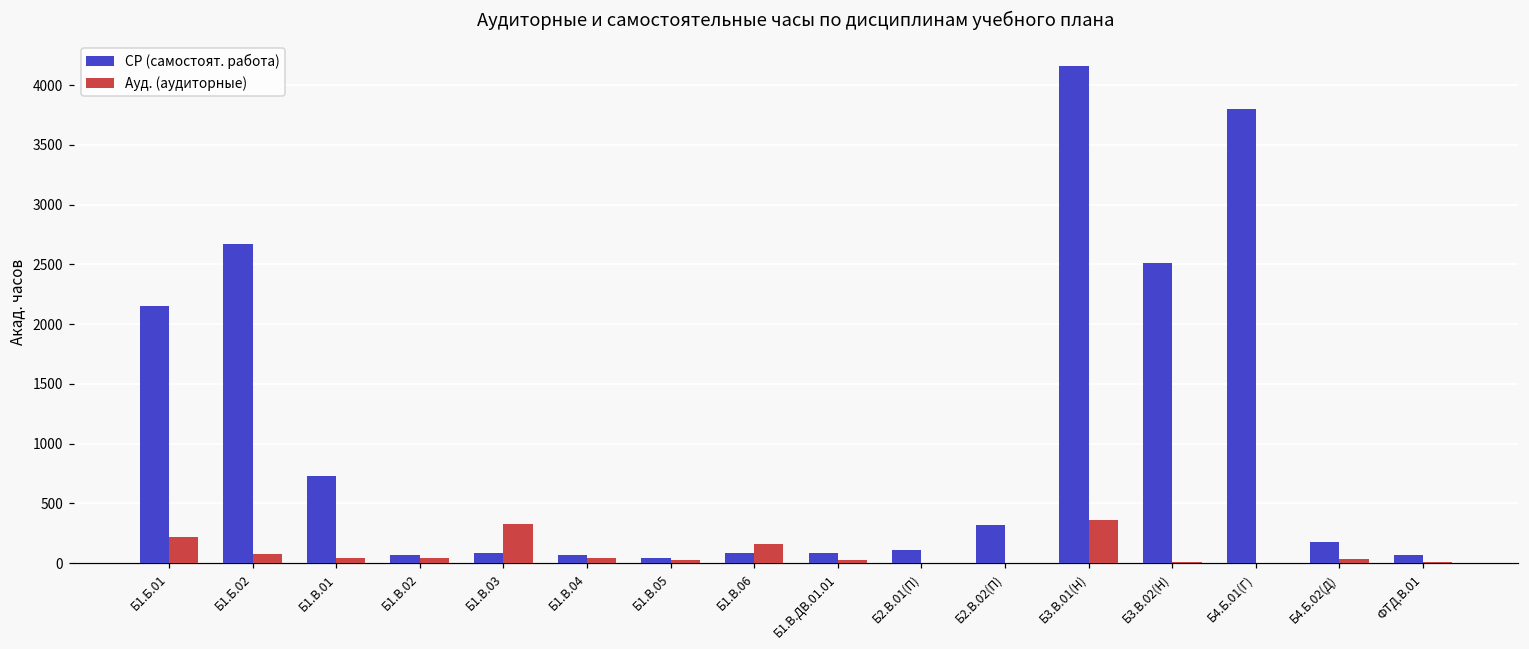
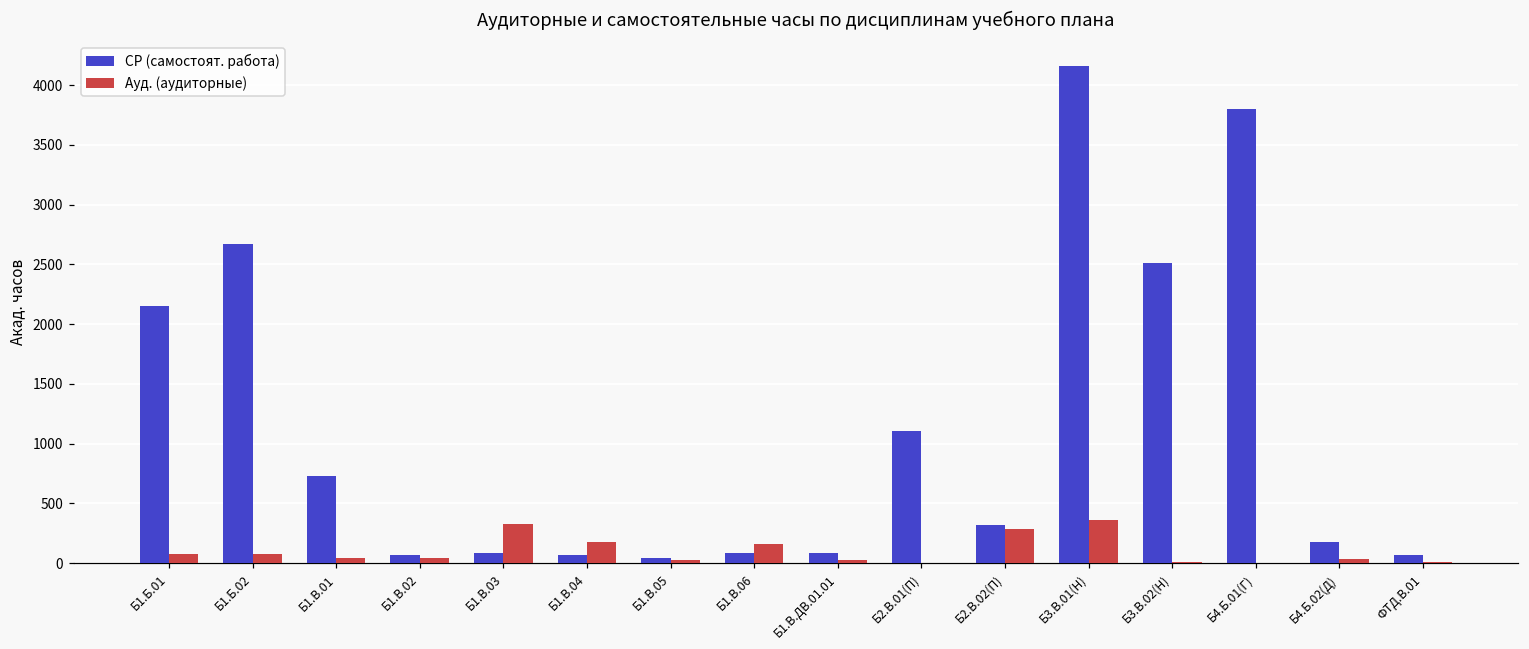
Ауд. (аудиторные), Б1.Б.01: 220 -> 80
Ауд. (аудиторные), Б1.В.04: 40 -> 170
СР (самостоят. работа), Б2.В.01(П): 110 -> 1100
Ауд. (аудиторные), Б2.В.02(П): 0 -> 290
